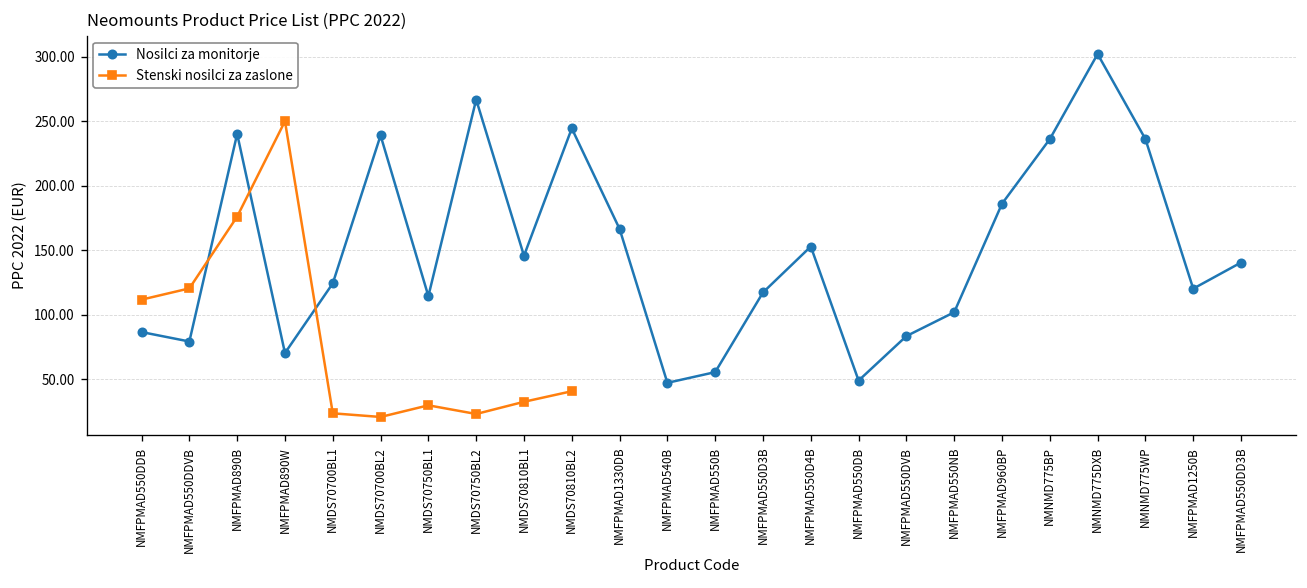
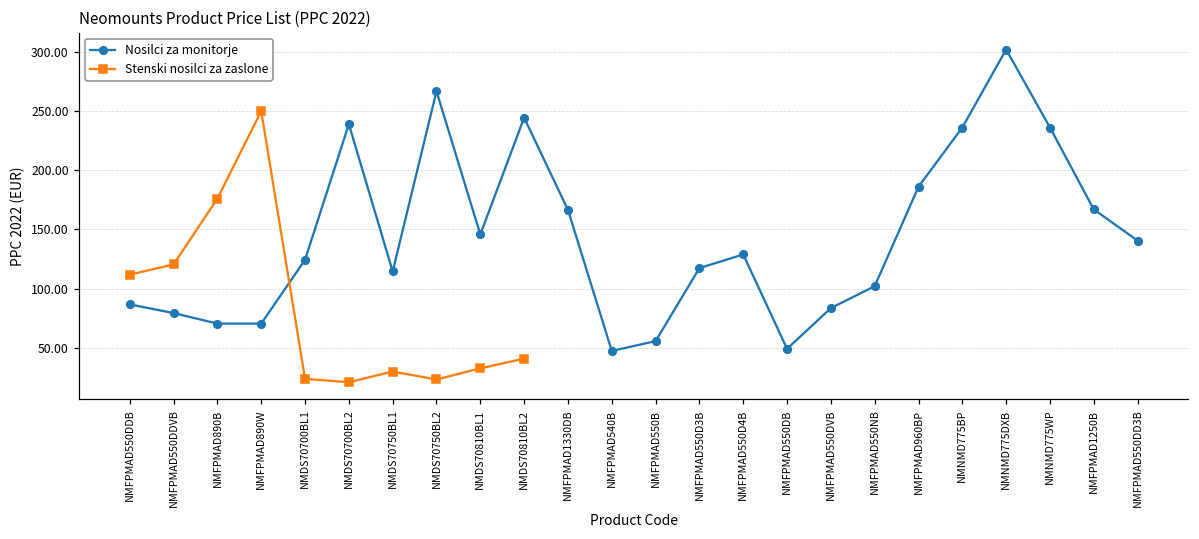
Nosilci za monitorje, NMFPMAD890B: 240 -> 70
Nosilci za monitorje, NMFPMAD550D4B: 153 -> 129
Nosilci za monitorje, NMFPMAD1250B: 120 -> 167
